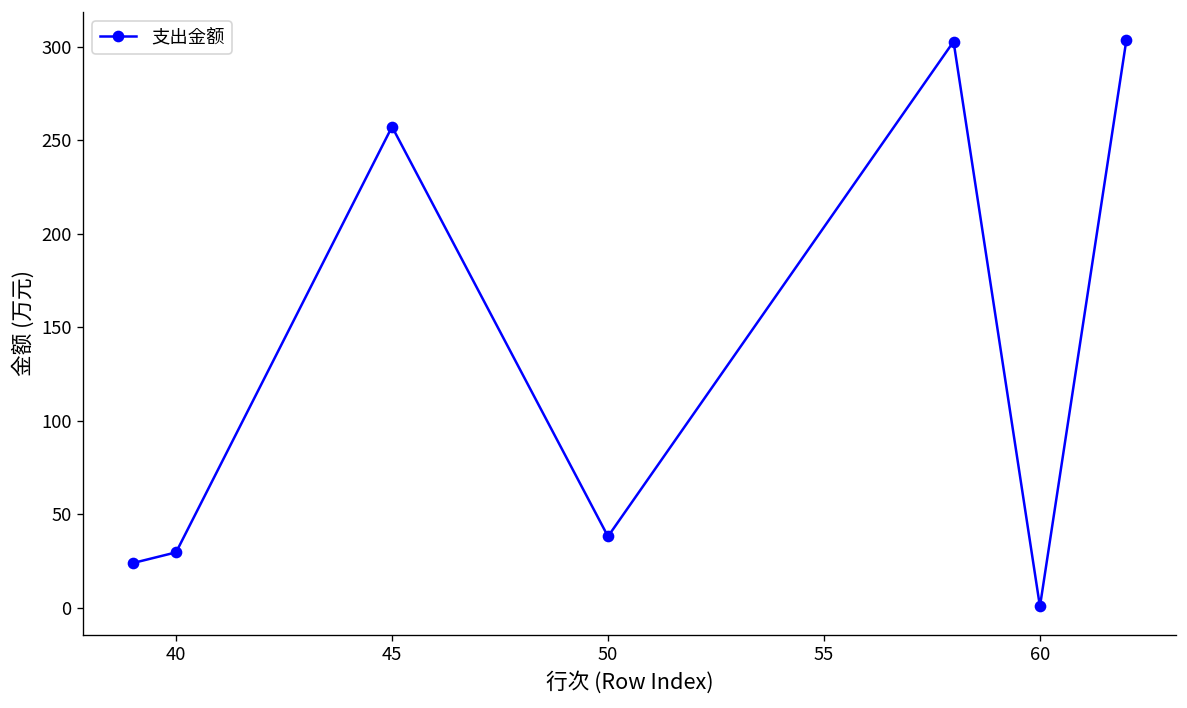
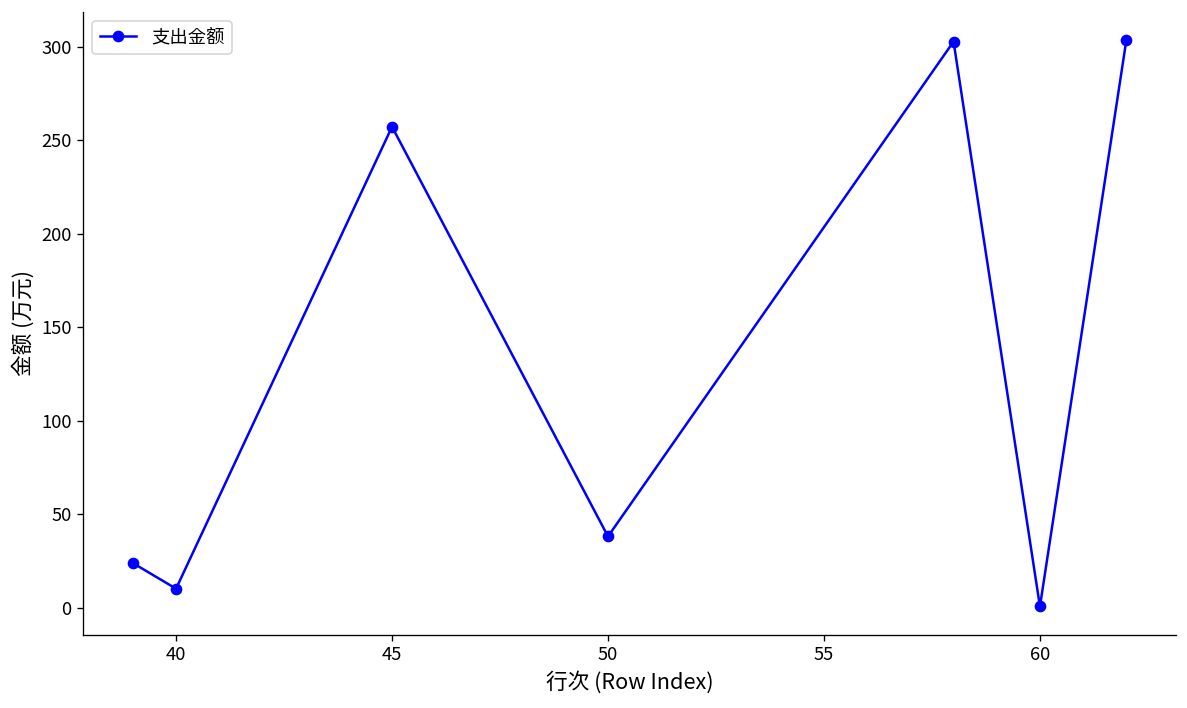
40: 30 -> 10
